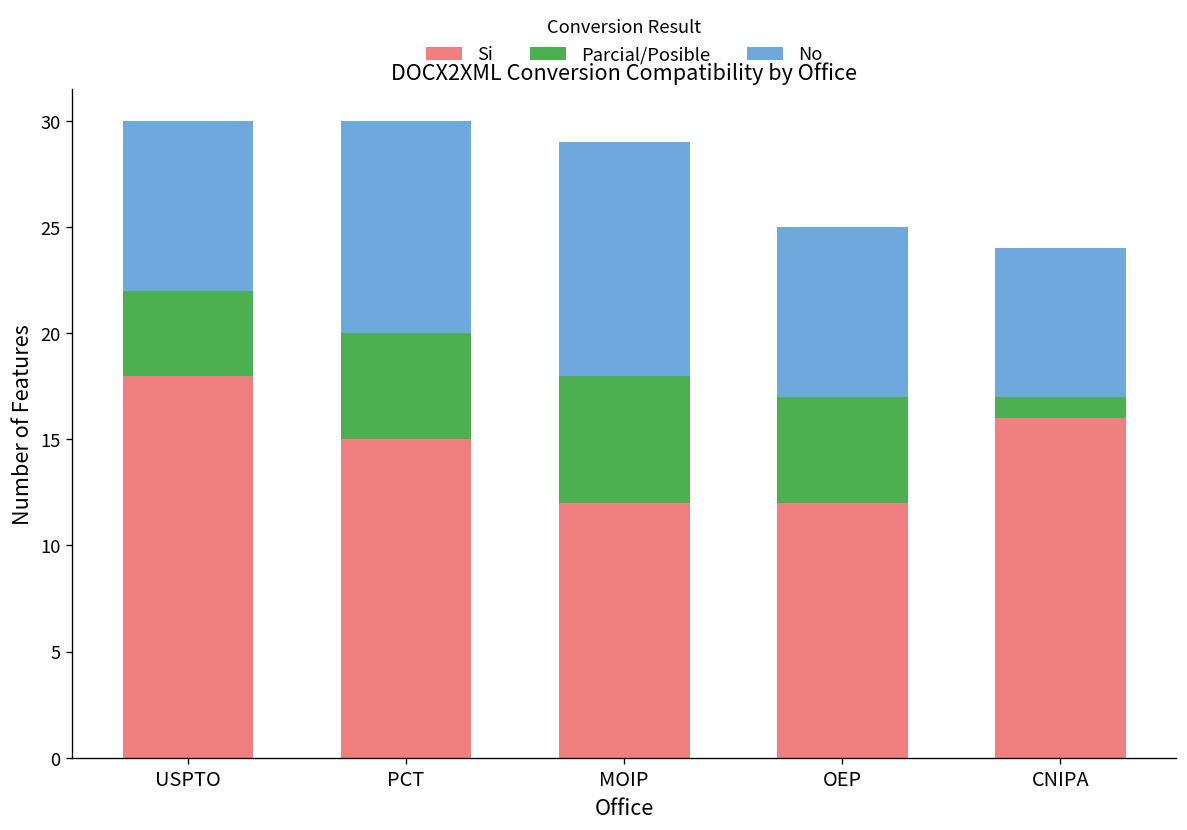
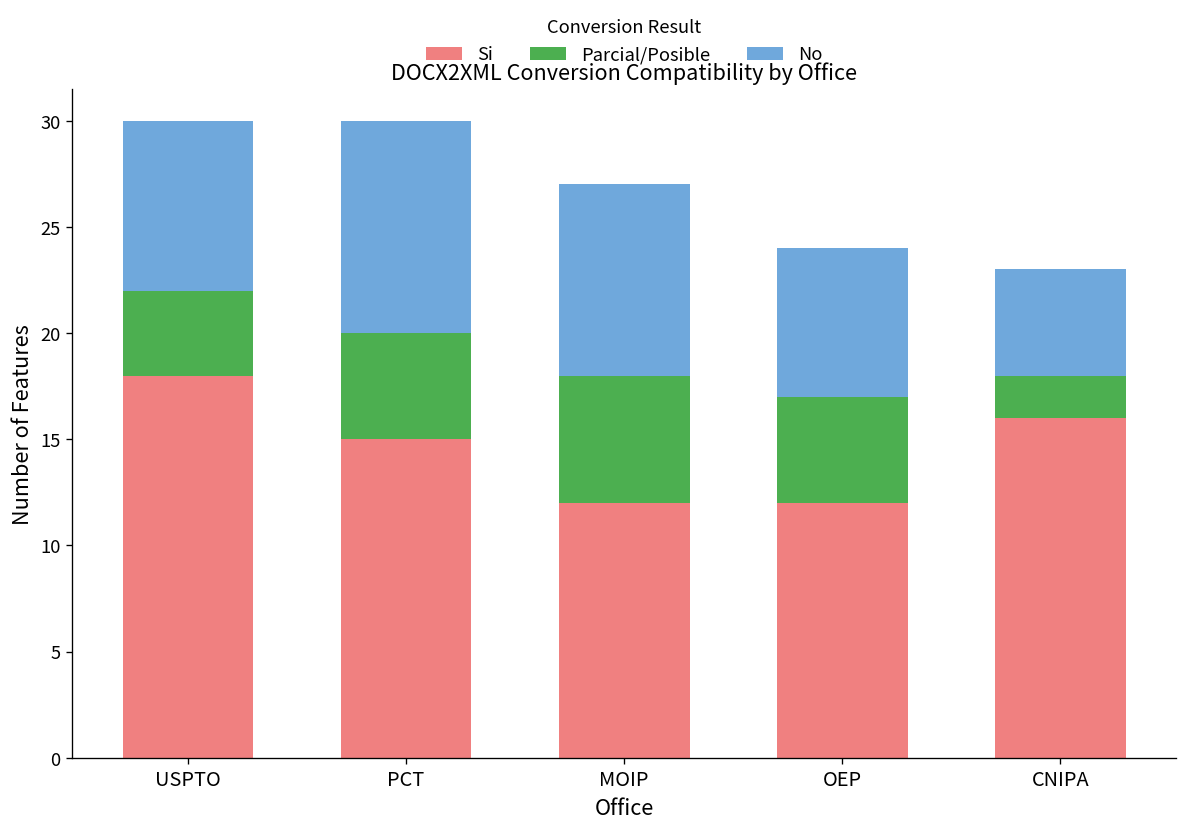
No, MOIP: 11 -> 9
No, OEP: 8 -> 7
Parcial/Posible, CNIPA: 1 -> 2
No, CNIPA: 7 -> 5
